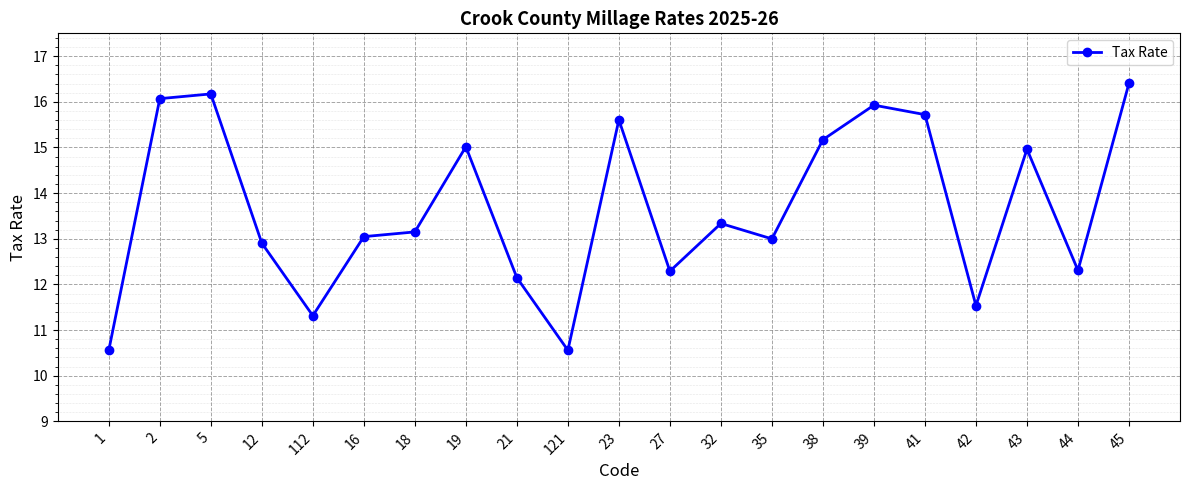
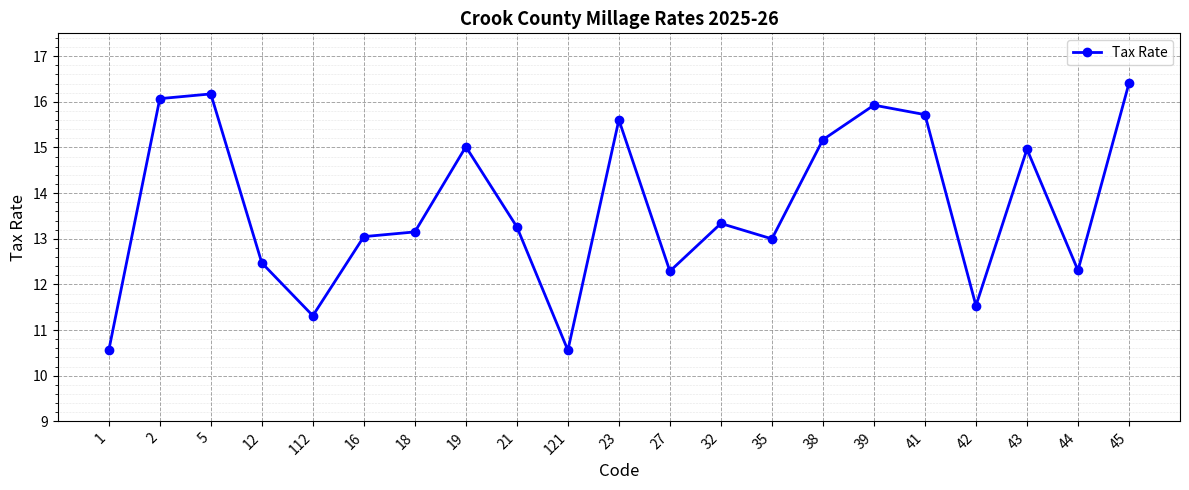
12: 12.9 -> 12.5
21: 12.1 -> 13.3
